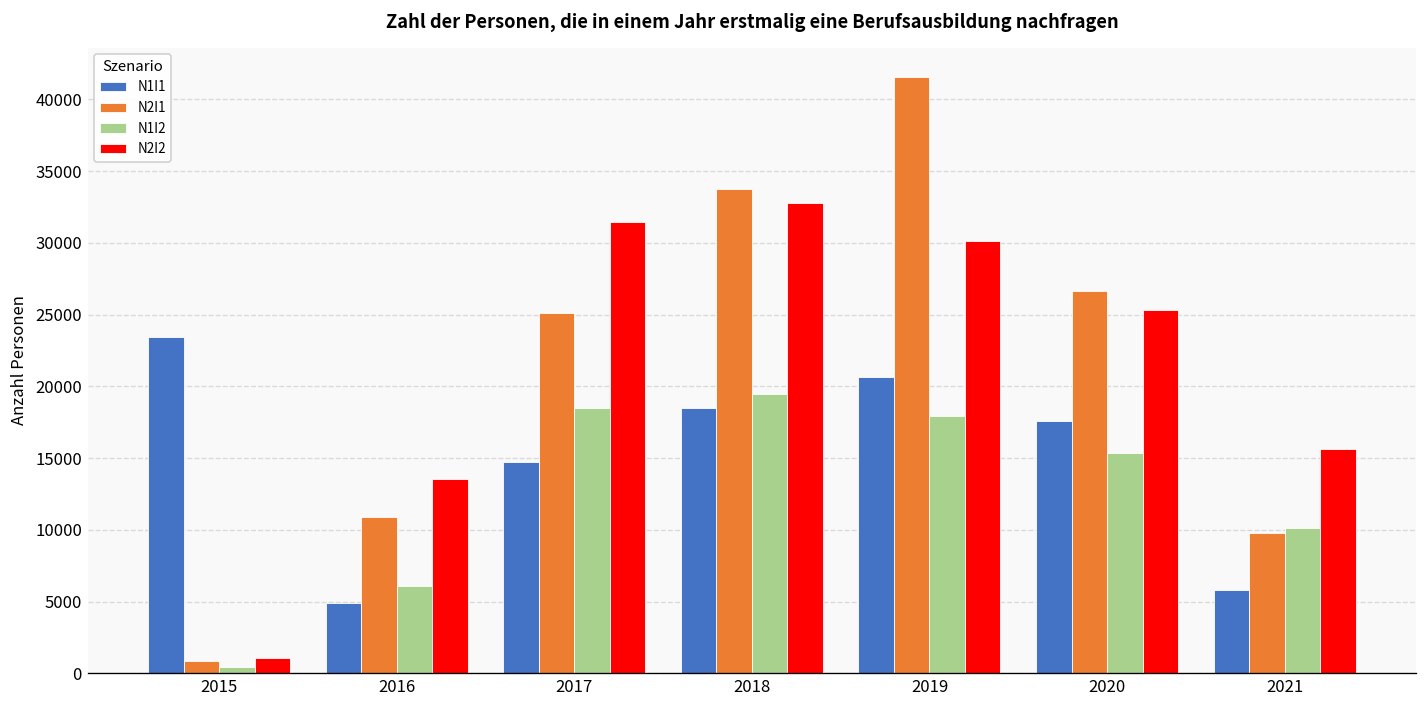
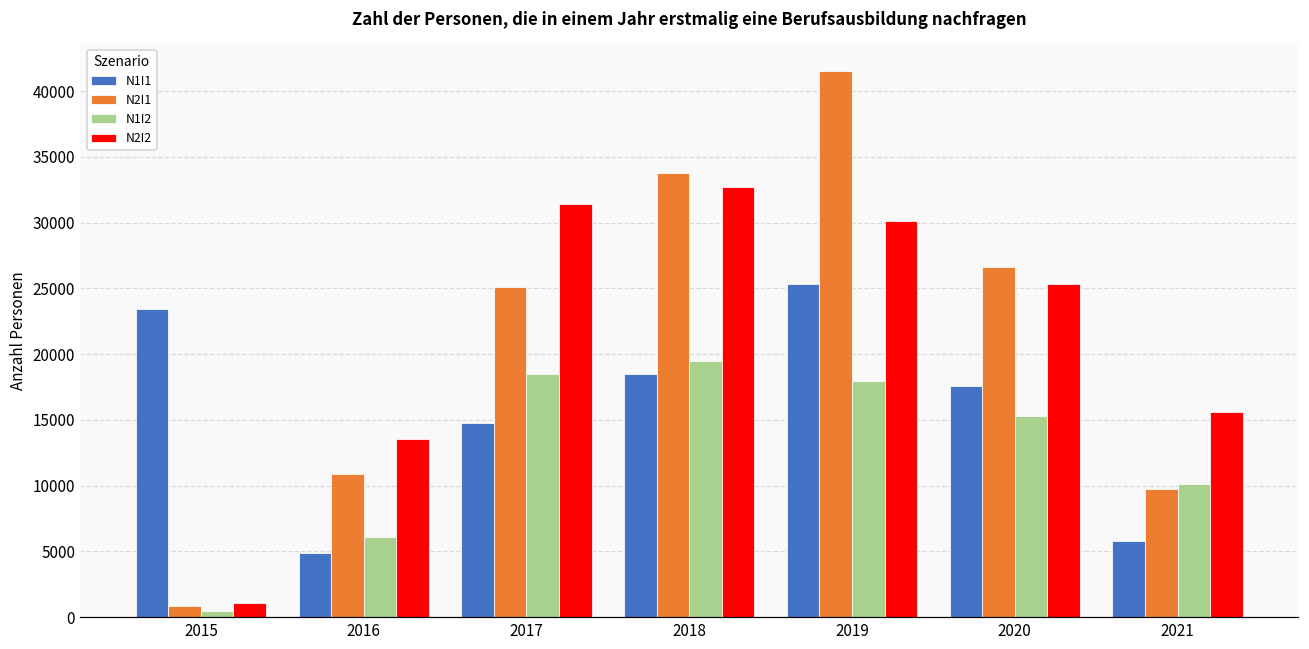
N1I1, 2019: 20700 -> 25300
